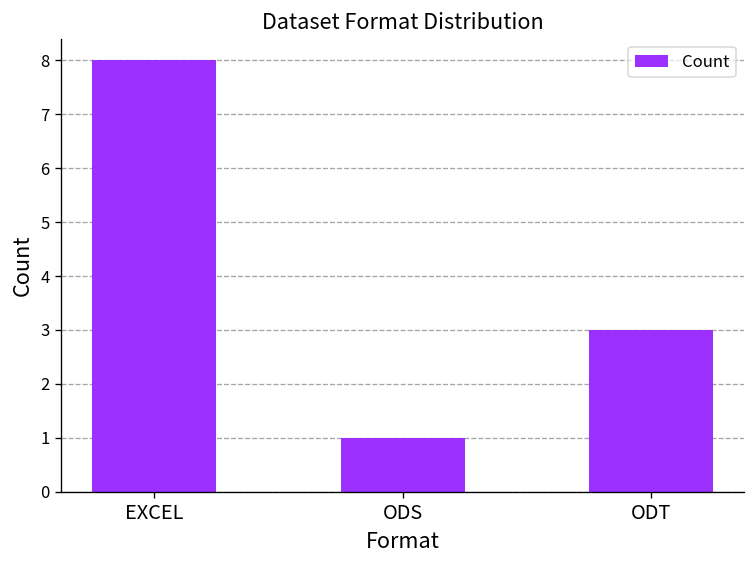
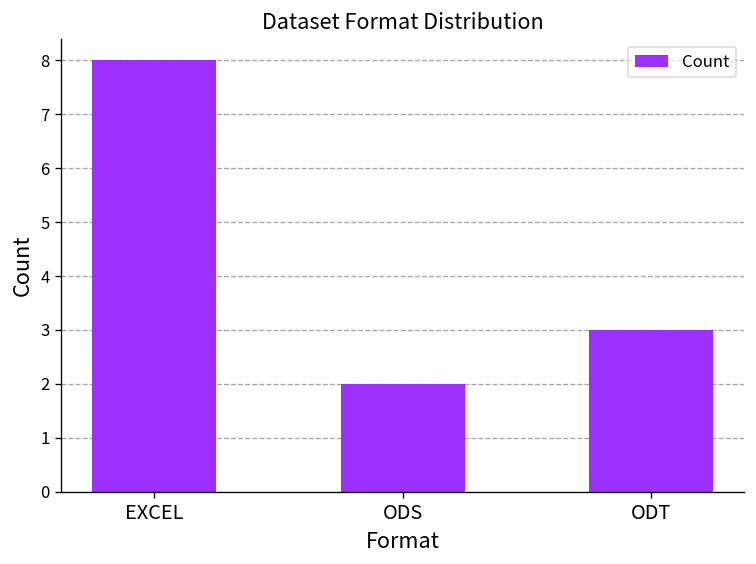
ODS: 1 -> 2
